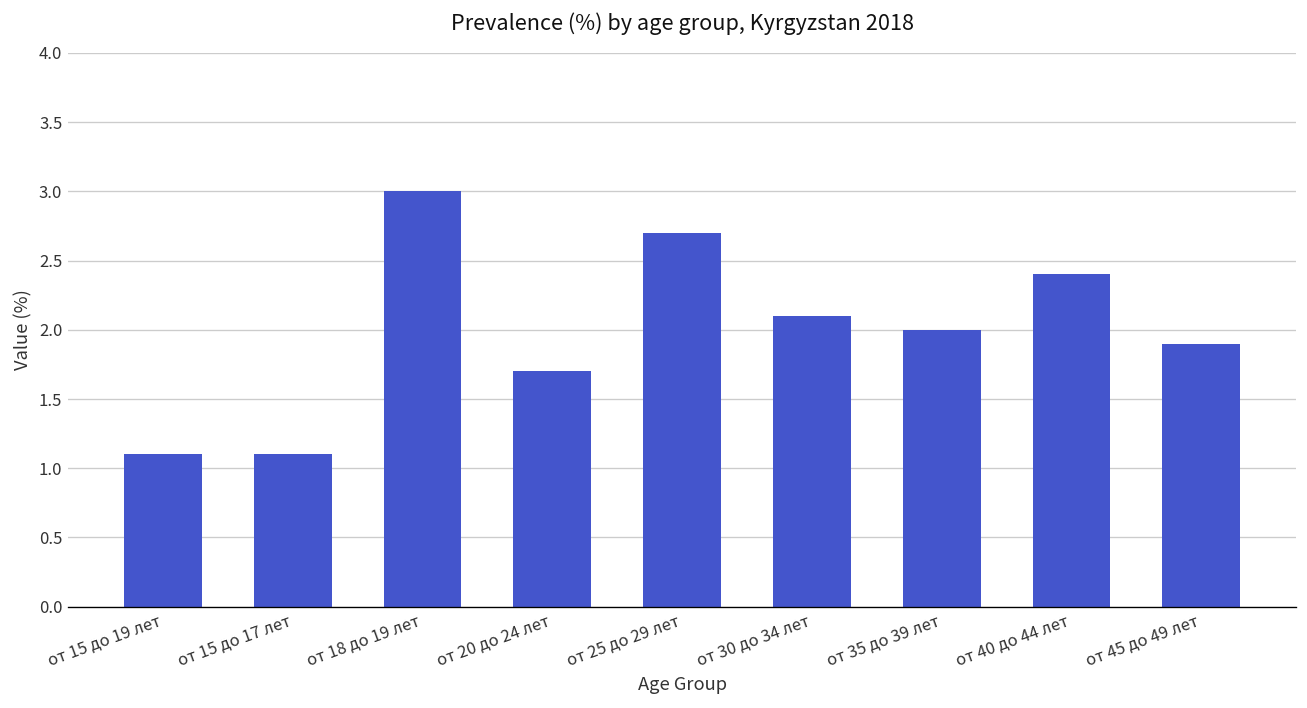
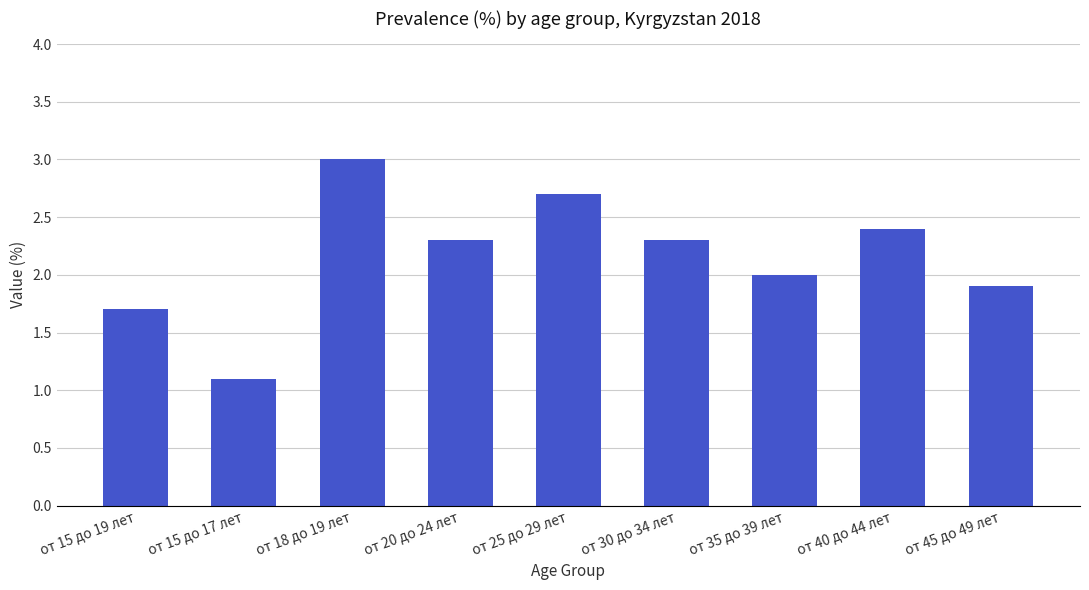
от 15 до 19 лет: 1.1 -> 1.7
от 20 до 24 лет: 1.7 -> 2.3
от 30 до 34 лет: 2.1 -> 2.3
